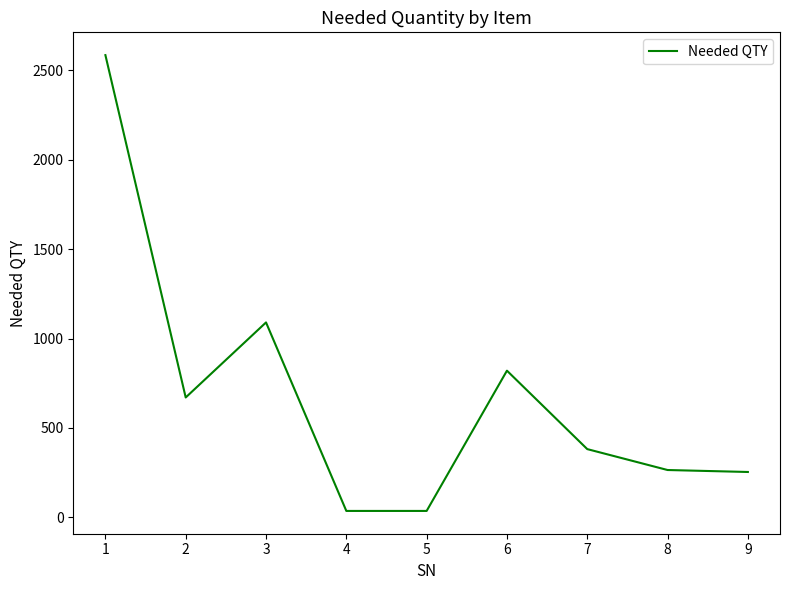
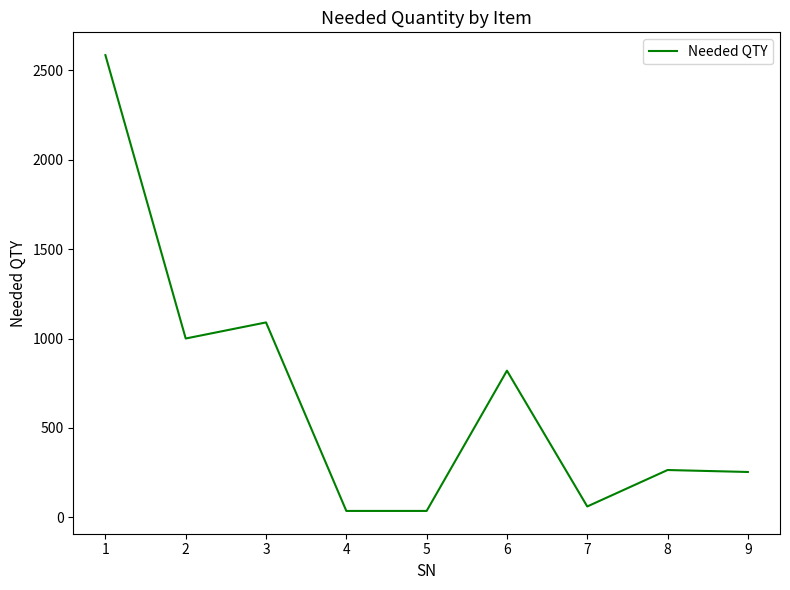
2: 670 -> 1000
7: 380 -> 60
